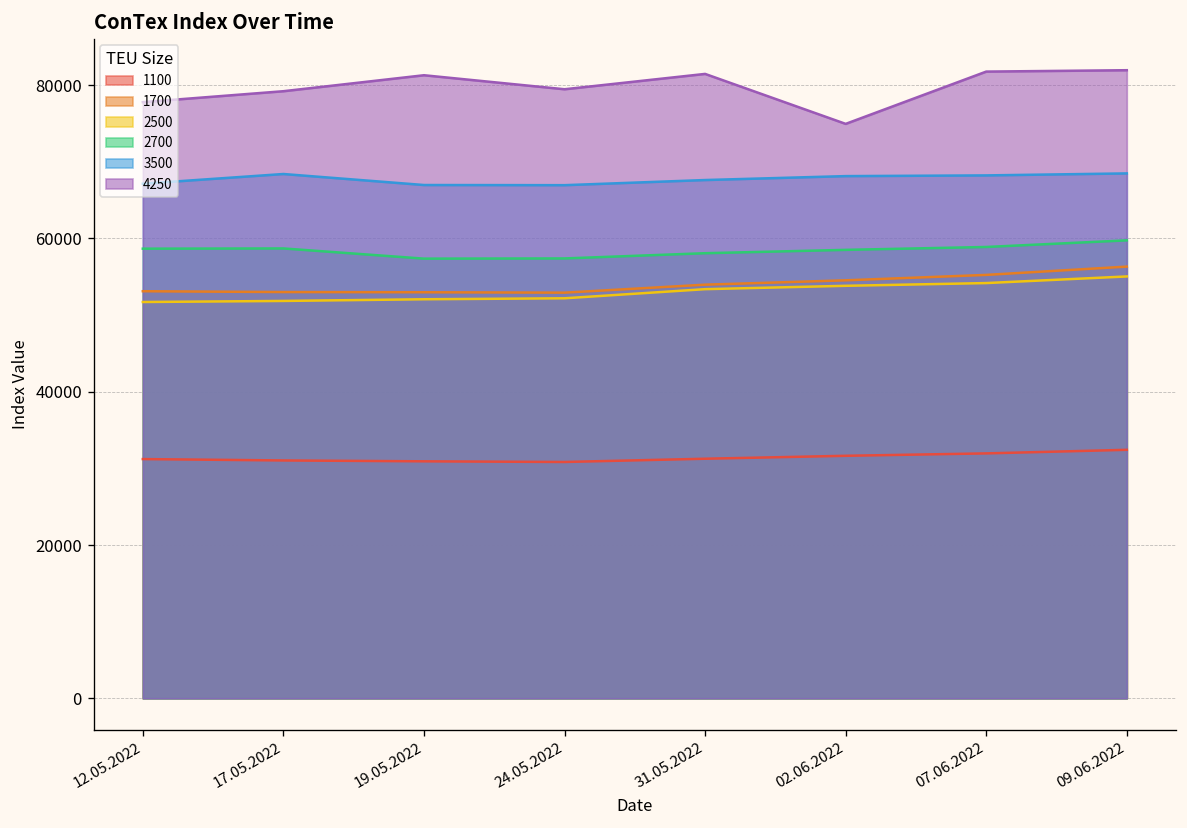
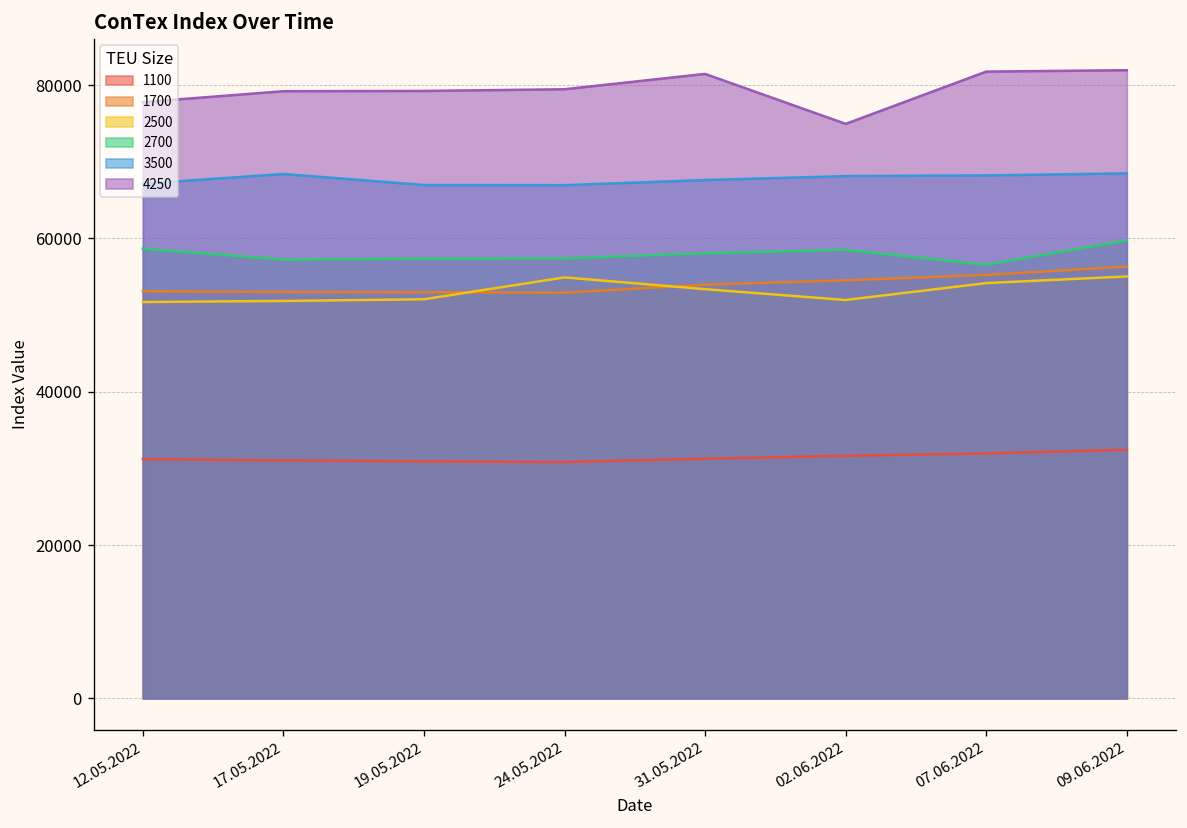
2700, 17.05.2022: 59000 -> 57000
4250, 19.05.2022: 81000 -> 79000
2500, 24.05.2022: 52000 -> 55000
2500, 02.06.2022: 54000 -> 52000
2700, 07.06.2022: 59000 -> 57000
